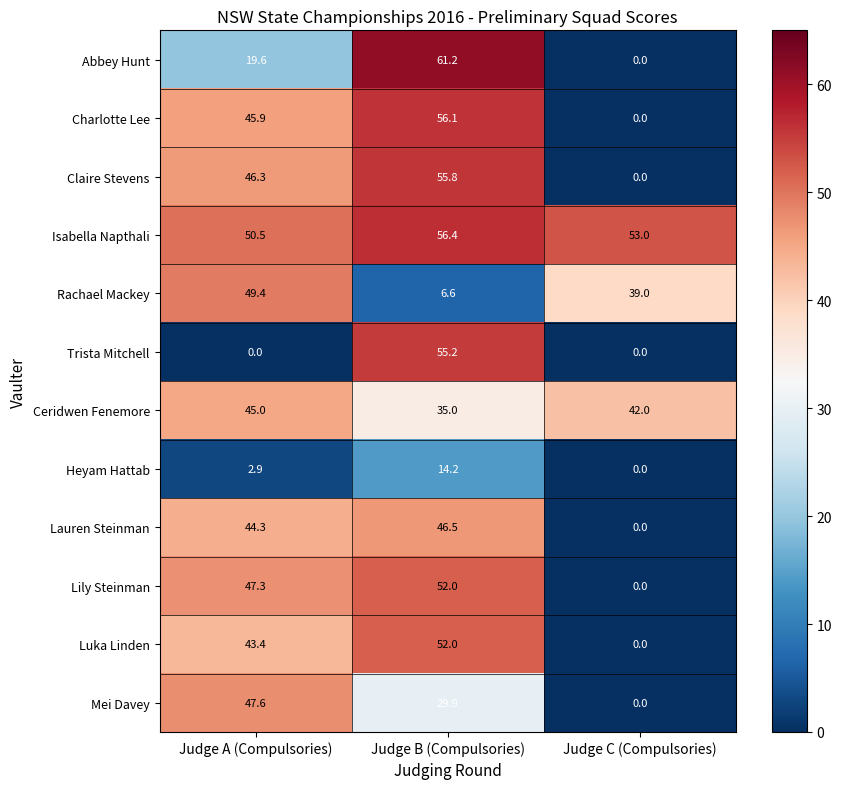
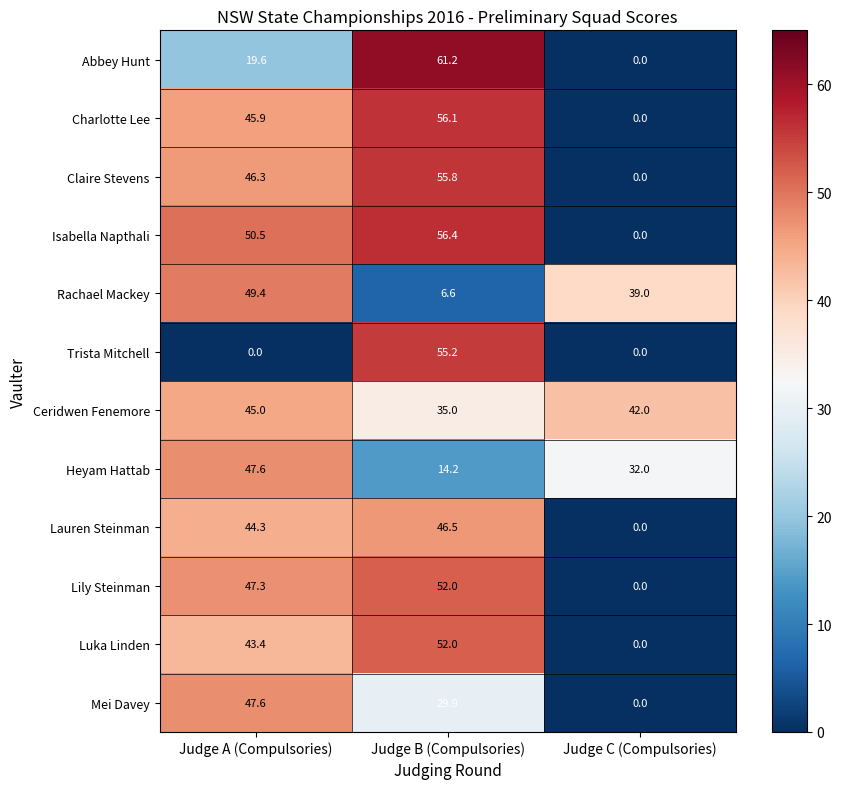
Isabella Napthali, Judge C (Compulsories): 53.0 -> 0.0
Heyam Hattab, Judge A (Compulsories): 2.9 -> 47.6
Heyam Hattab, Judge C (Compulsories): 0.0 -> 32.0
